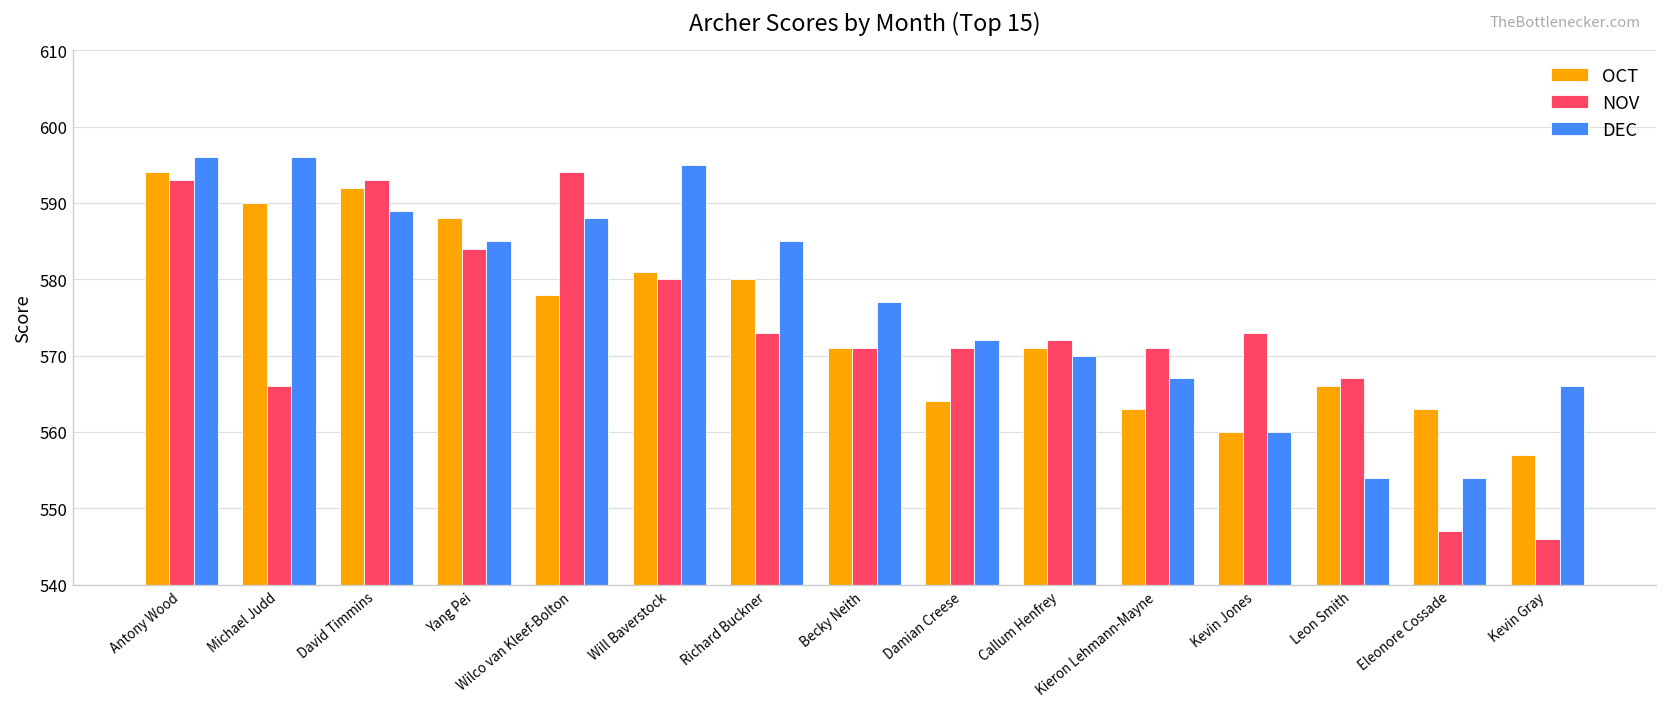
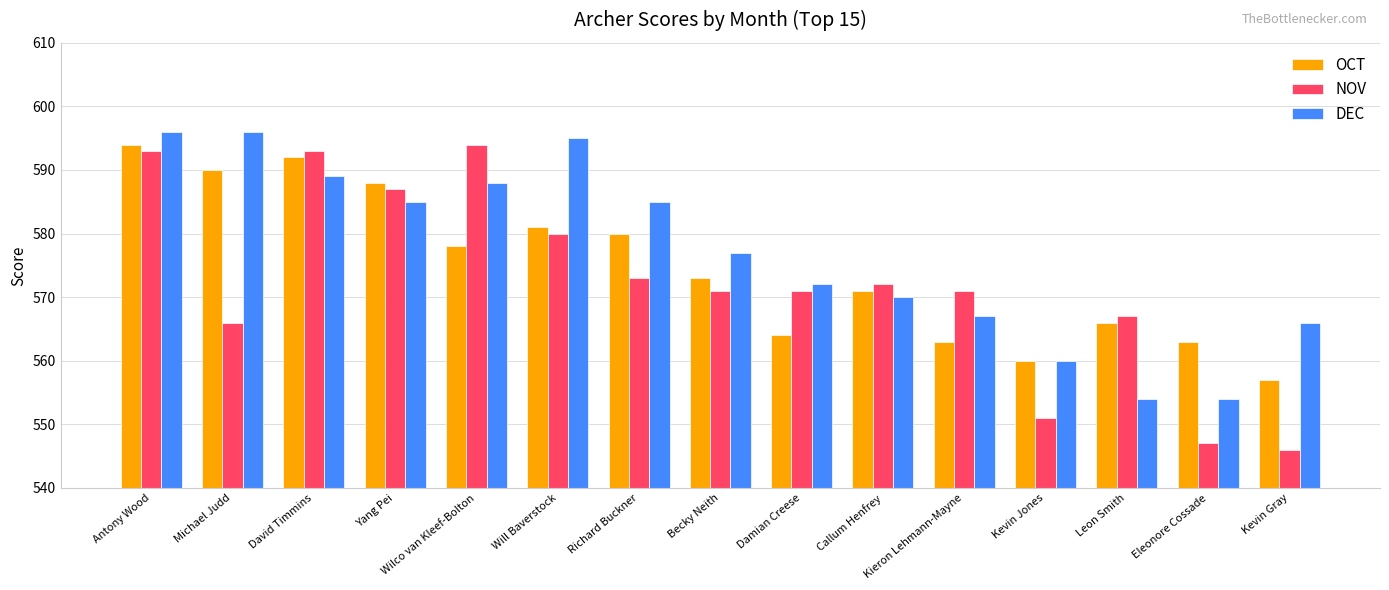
NOV, Yang Pei: 584 -> 587
OCT, Becky Neith: 571 -> 573
NOV, Kevin Jones: 573 -> 551
